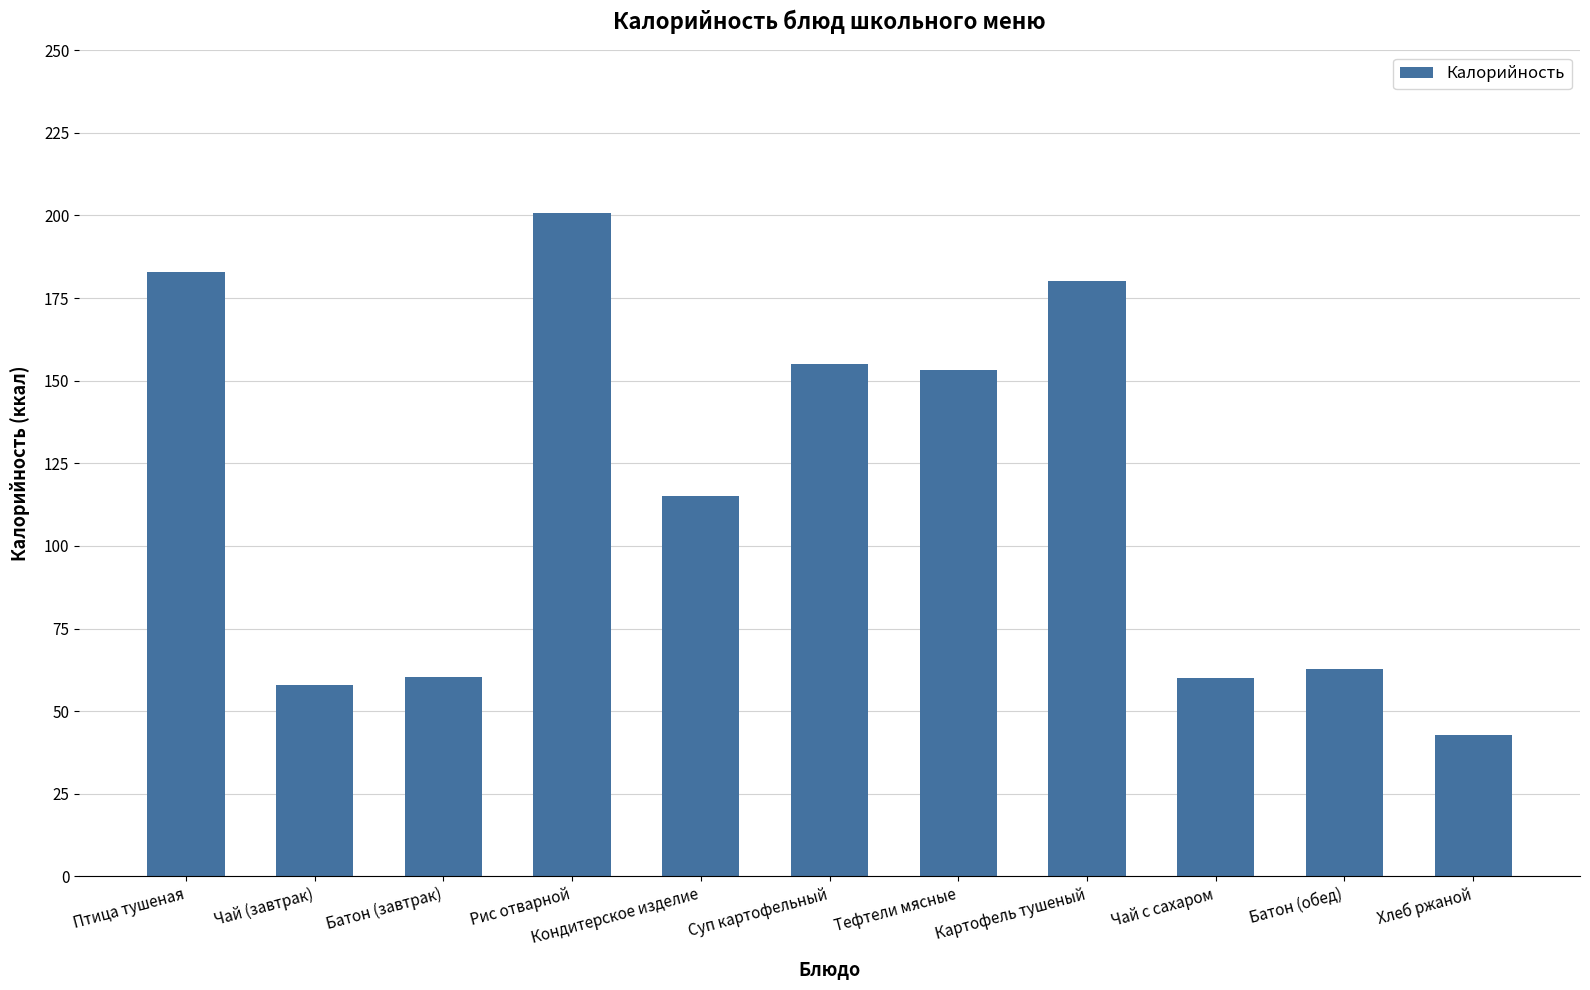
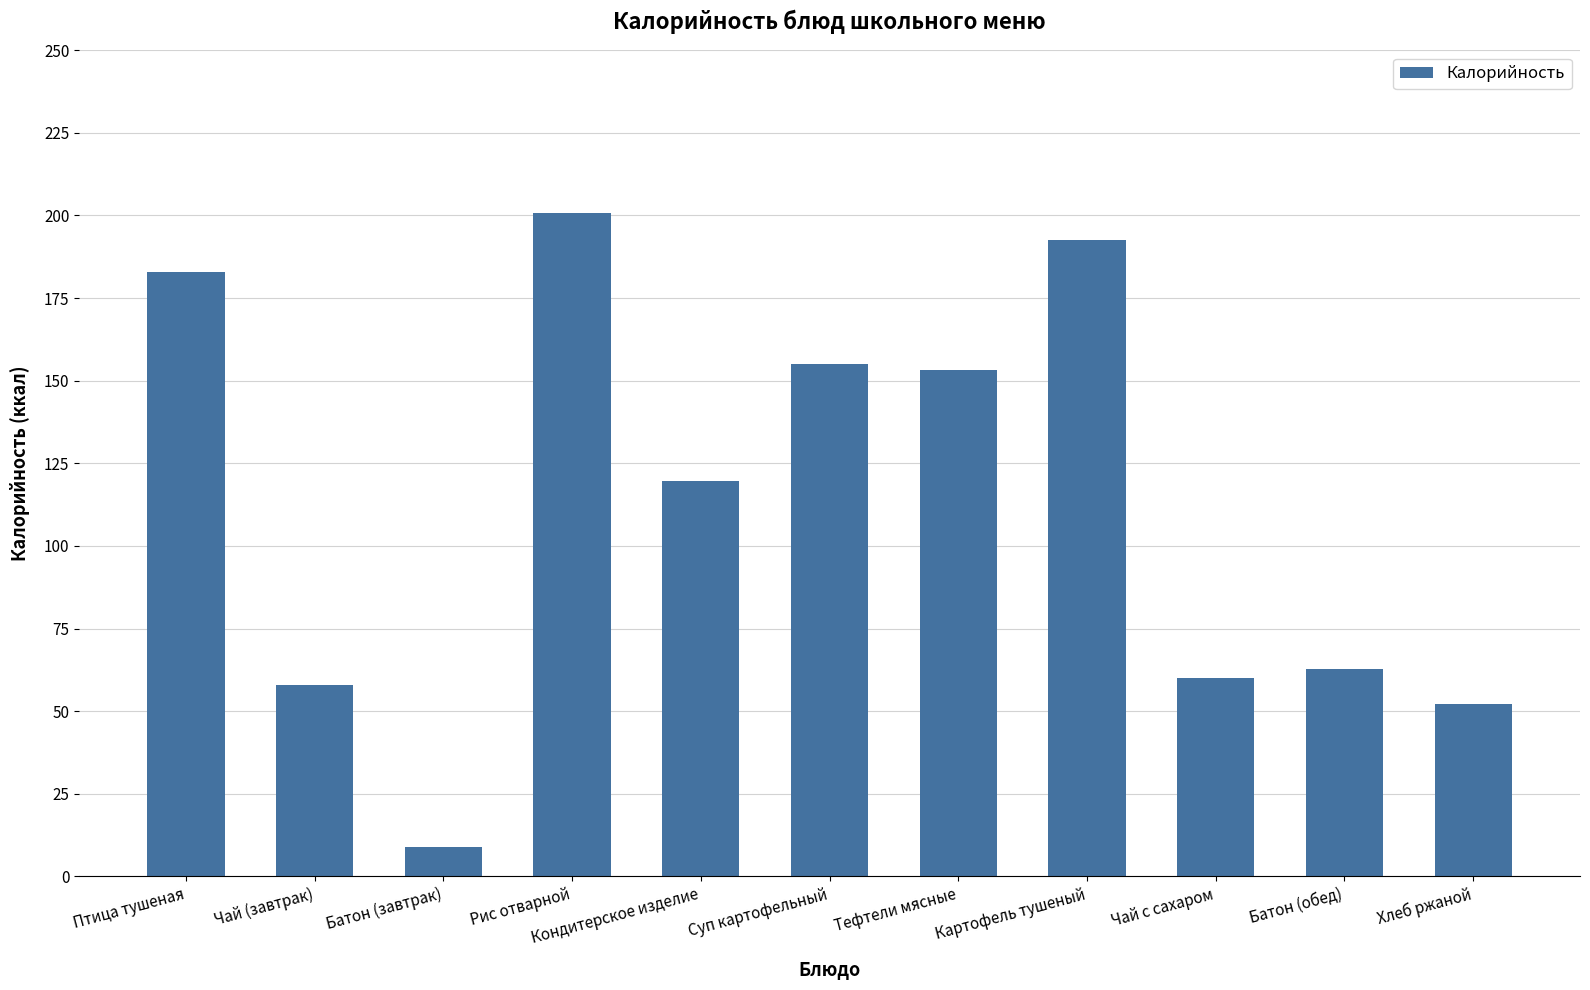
Батон (завтрак): 60 -> 9
Кондитерское изделие: 115 -> 120
Картофель тушеный: 180 -> 193
Хлеб ржаной: 43 -> 52
